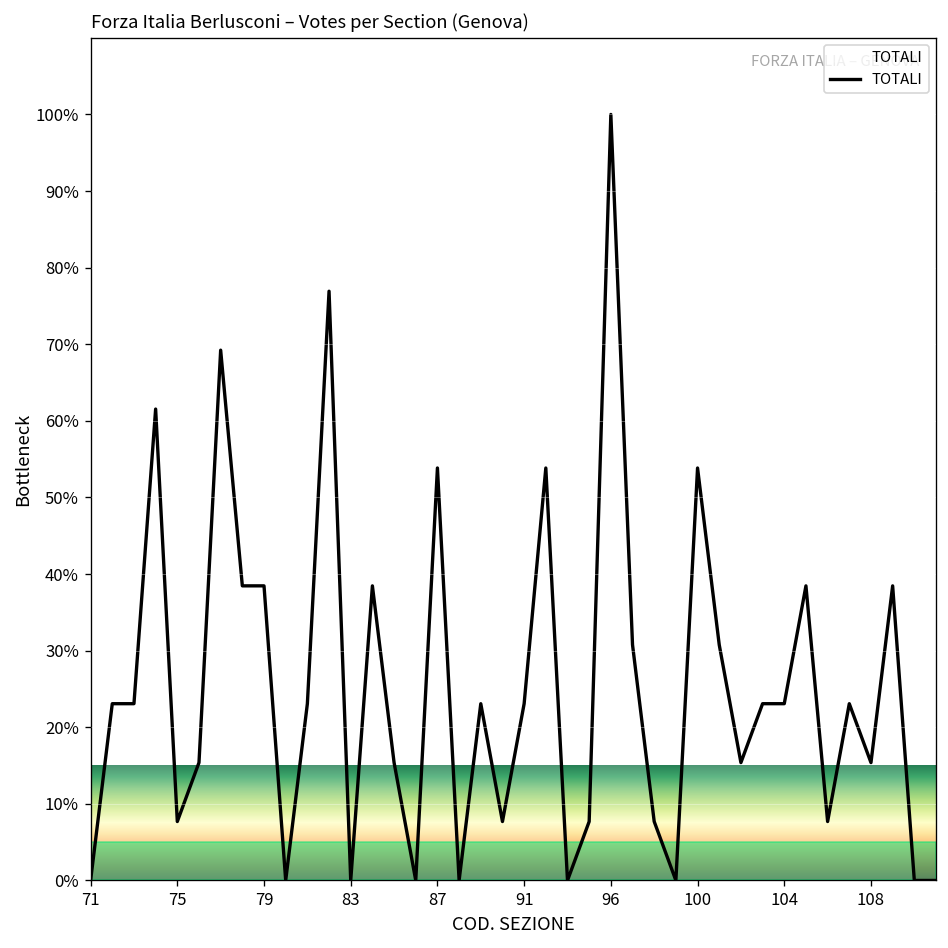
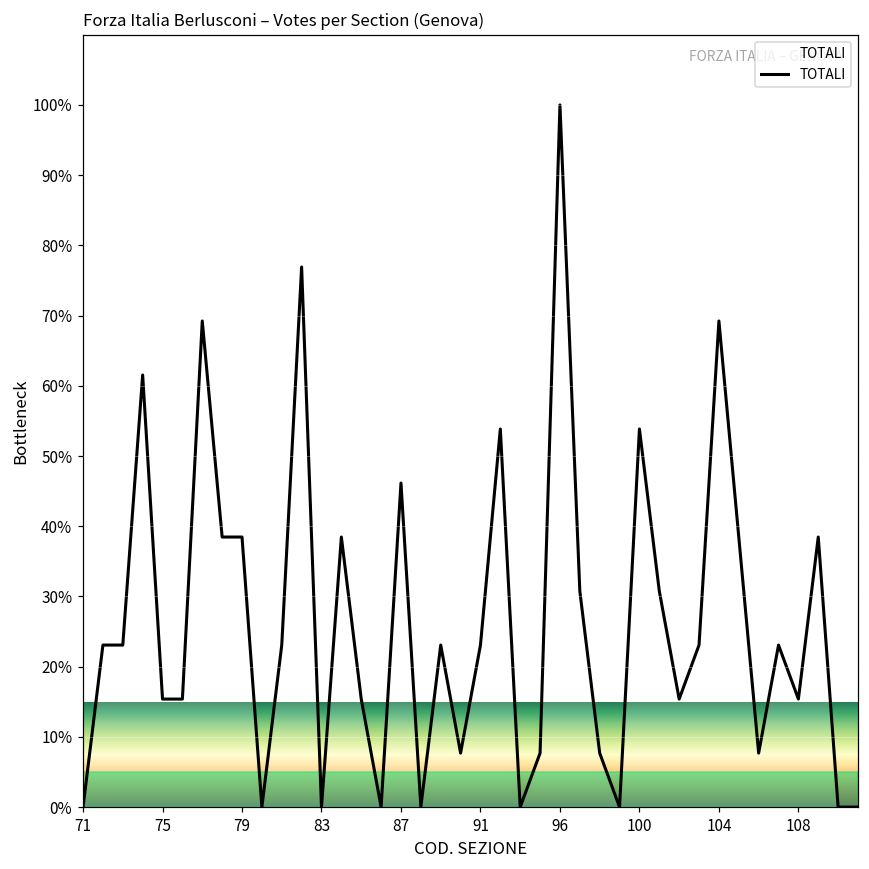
75: 8% -> 15%
87: 54% -> 46%
104: 23% -> 69%
